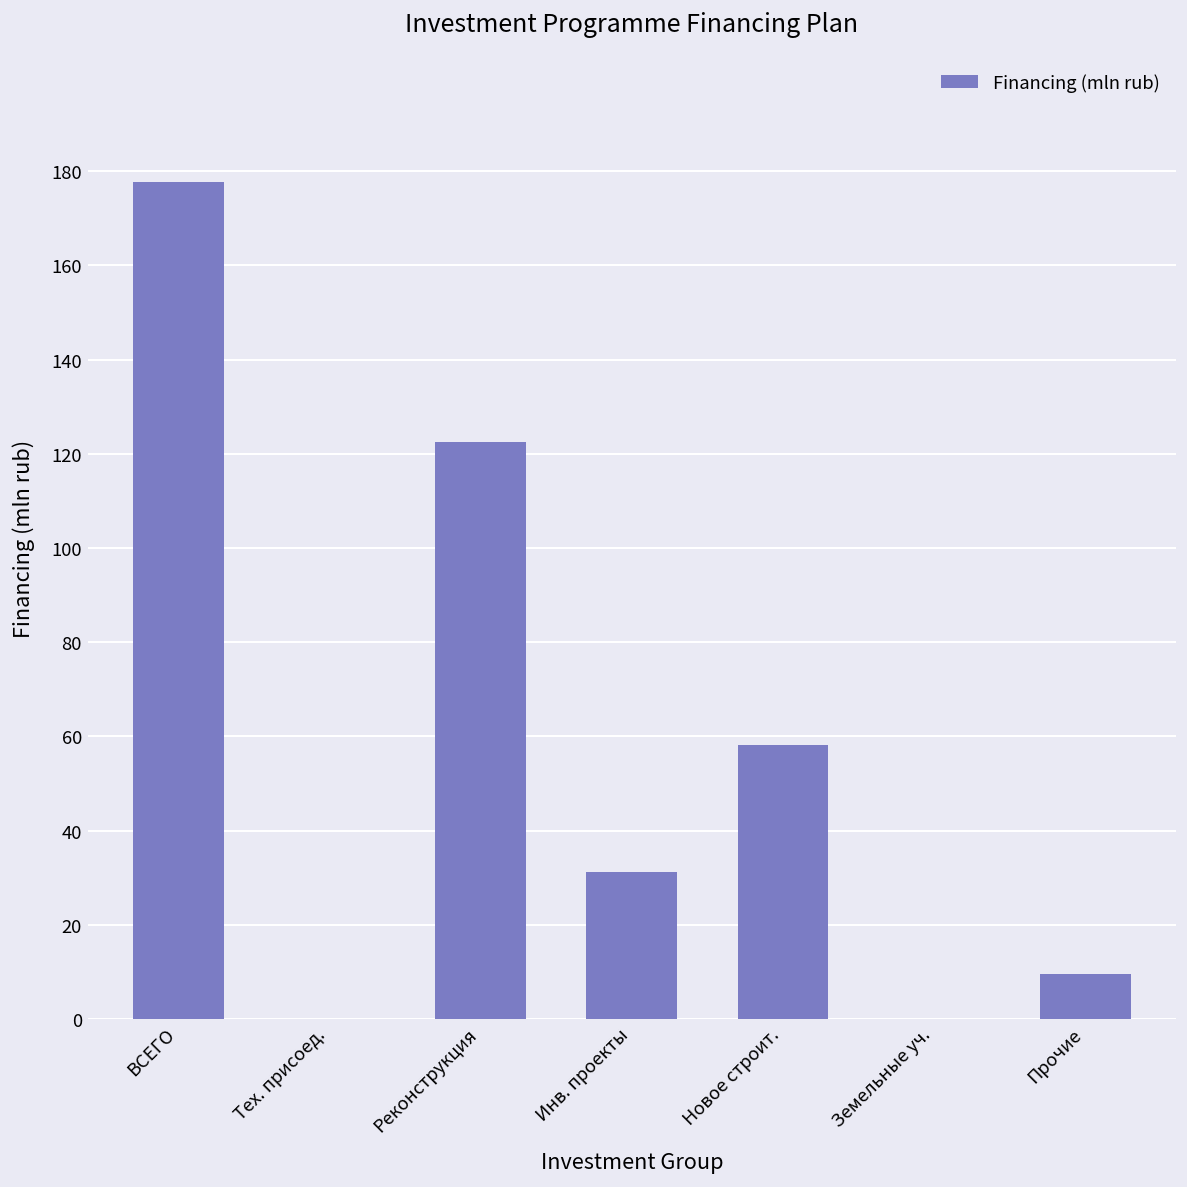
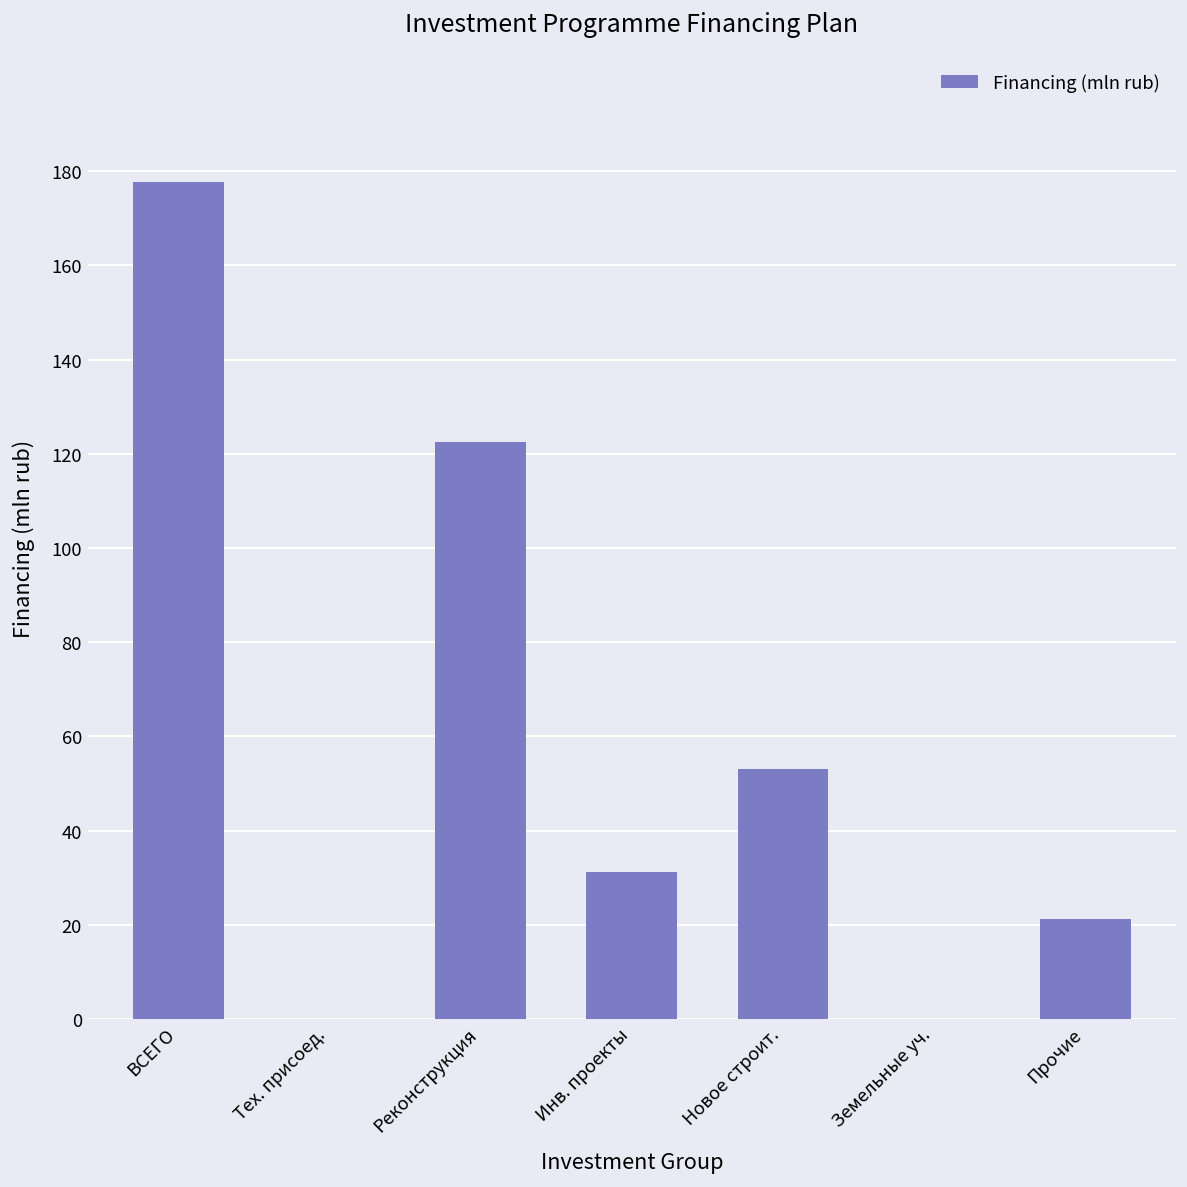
Новое строит.: 58 -> 53
Прочие: 10 -> 21
